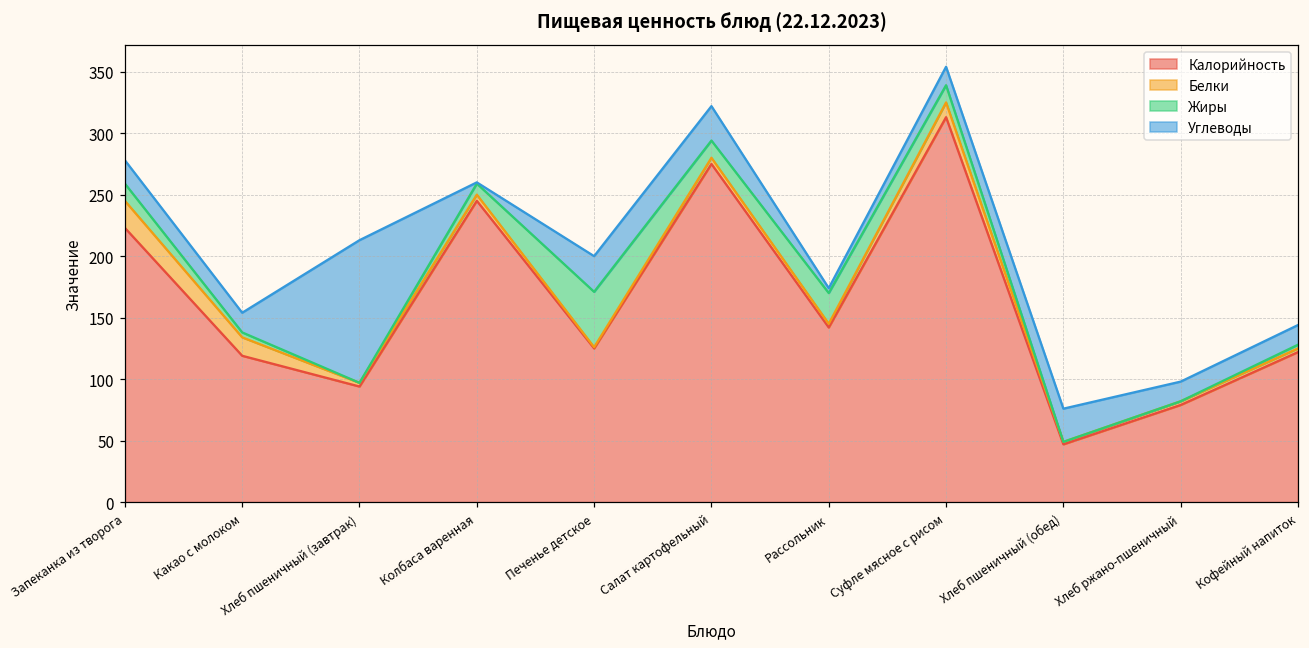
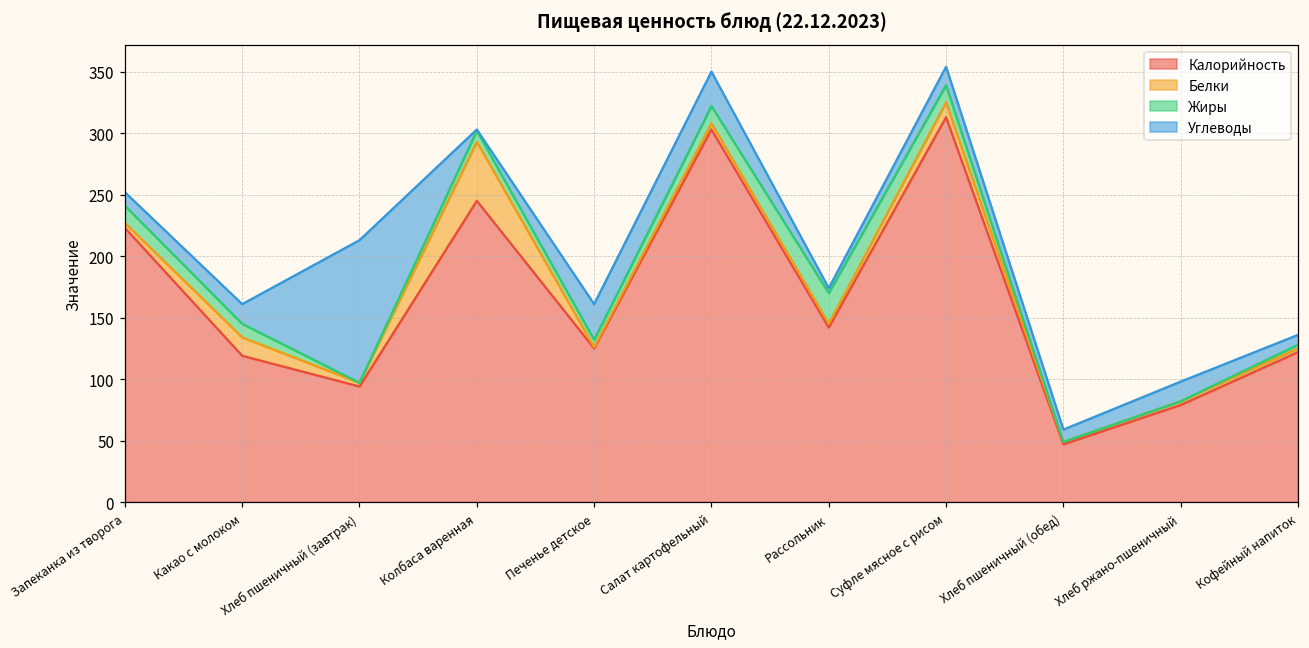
Белки, Запеканка из творога: 22 -> 4
Углеводы, Запеканка из творога: 19 -> 11
Жиры, Какао с молоком: 4 -> 11
Белки, Колбаса варенная: 5 -> 48
Жиры, Печенье детское: 45 -> 6
Калорийность, Салат картофельный: 275 -> 303
Углеводы, Хлеб пшеничный (обед): 27 -> 10
Углеводы, Кофейный напиток: 16 -> 8
